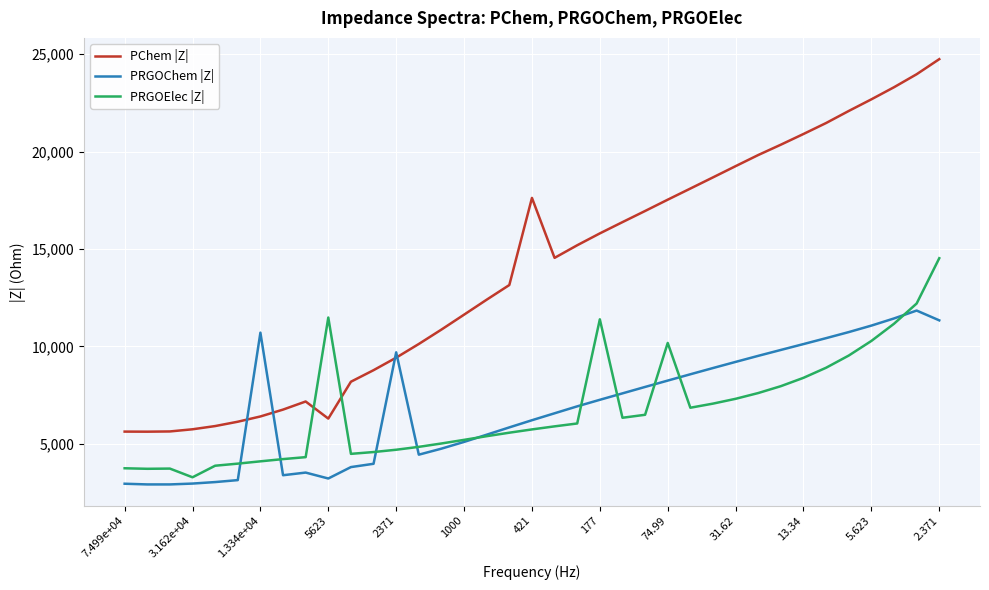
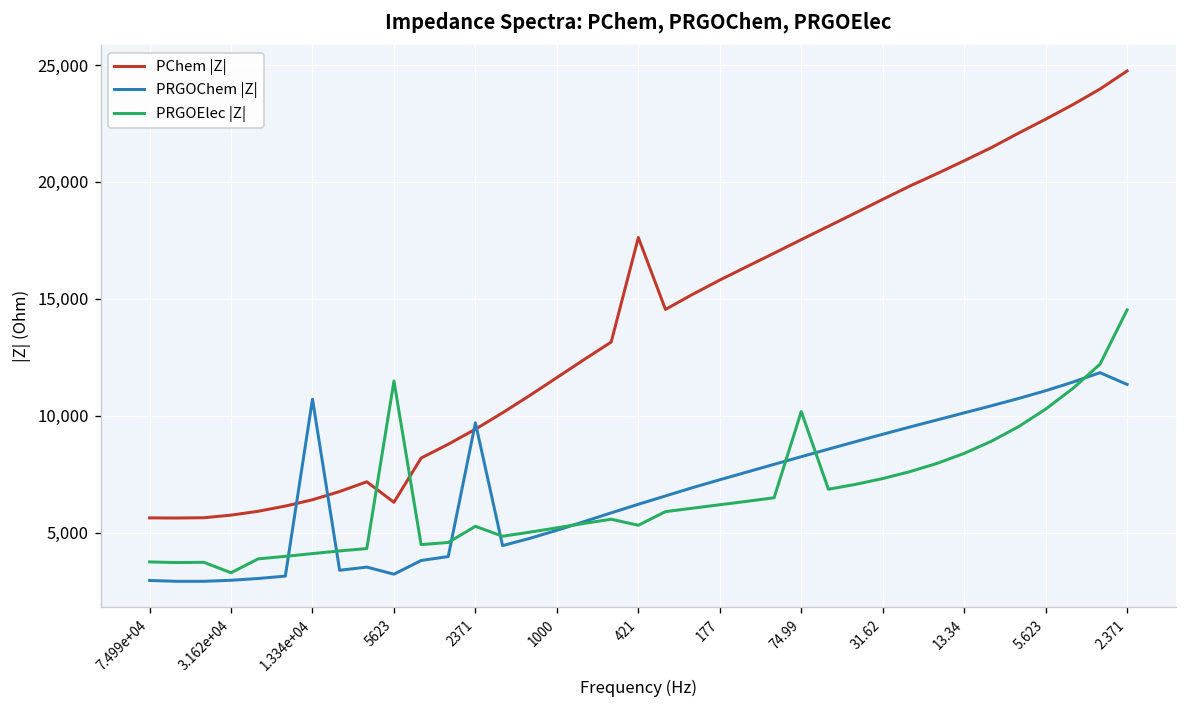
PRGOElec |Z|, 2371: 4,700 -> 5,300
PRGOElec |Z|, 421: 5,700 -> 5,300
PRGOElec |Z|, 177: 11,400 -> 6,200
